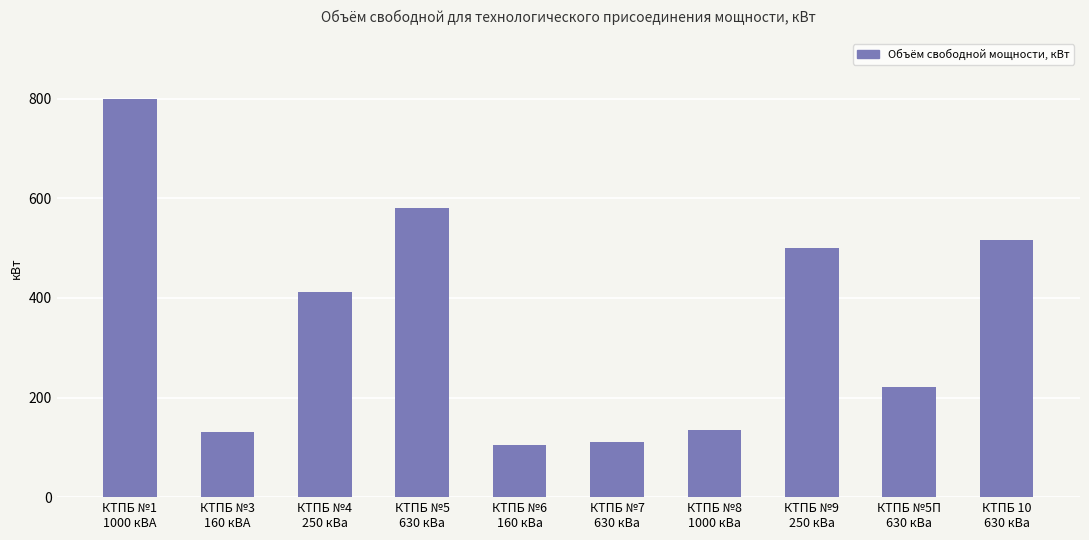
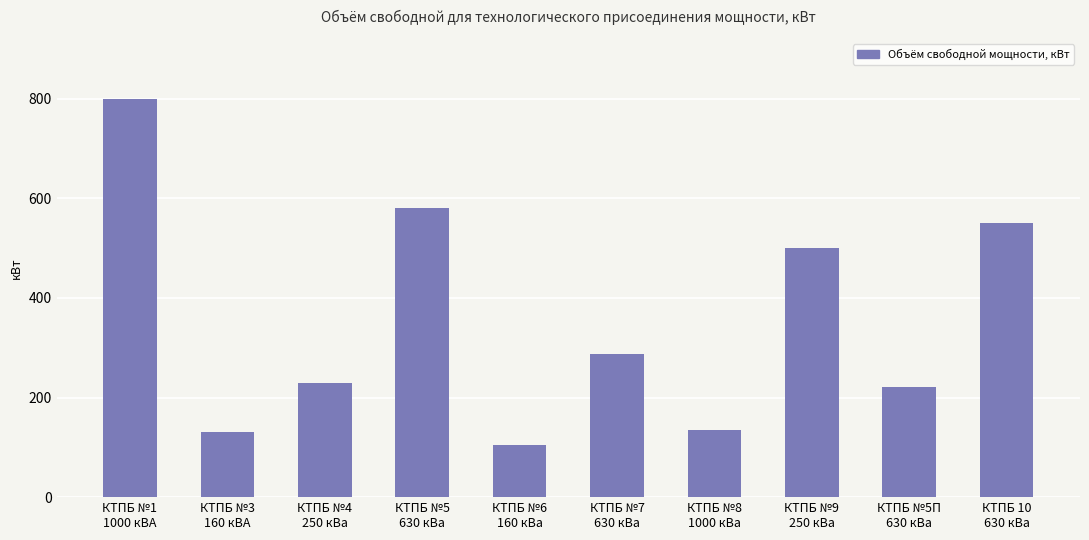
КТПБ №4 250 кВа: 410 -> 230
КТПБ №7 630 кВа: 110 -> 290
КТПБ 10 630 кВа: 520 -> 550
